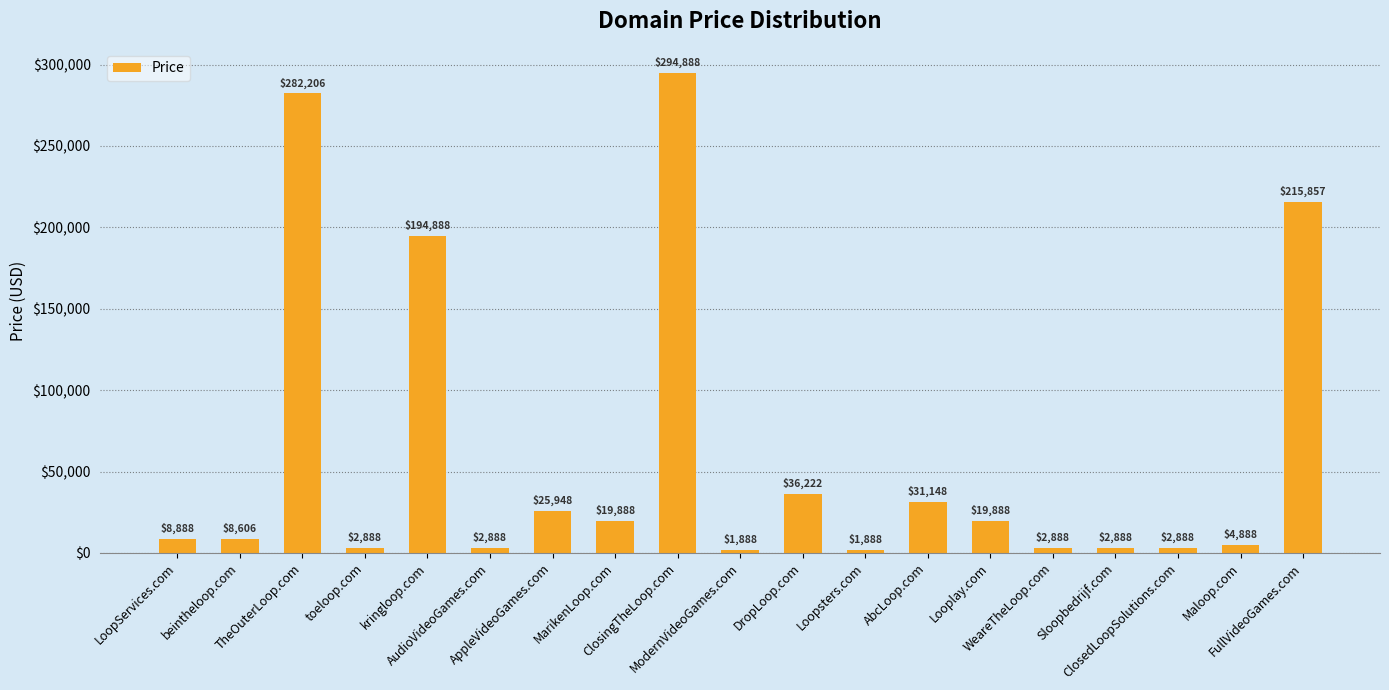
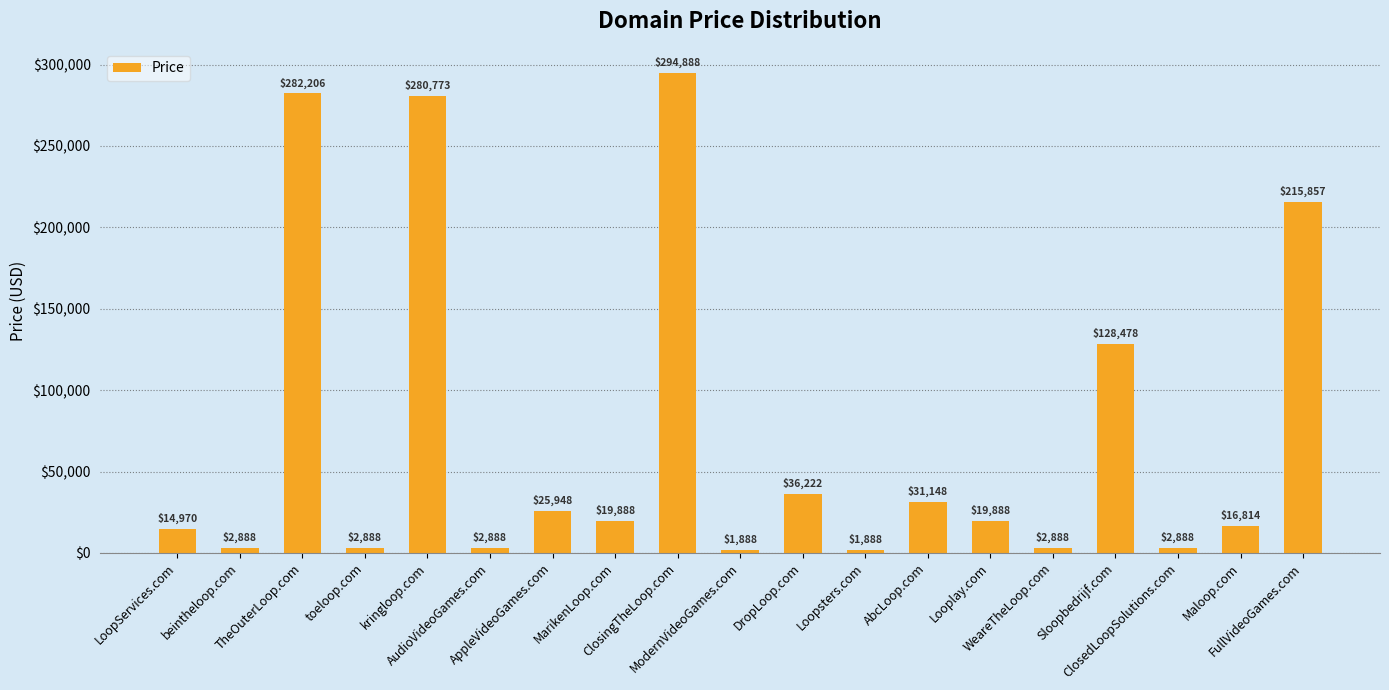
LoopServices.com: $8,888 -> $14,970
beintheloop.com: $8,606 -> $2,888
kringloop.com: $194,888 -> $280,773
Sloopbedrijf.com: $2,888 -> $128,478
Maloop.com: $4,888 -> $16,814
